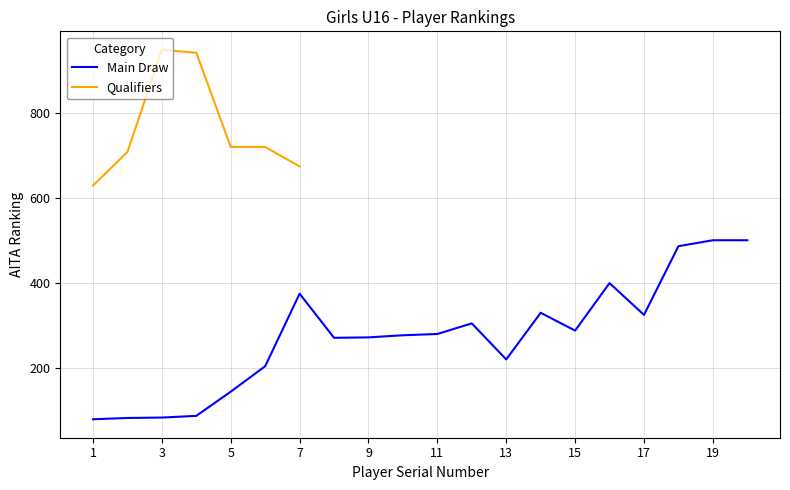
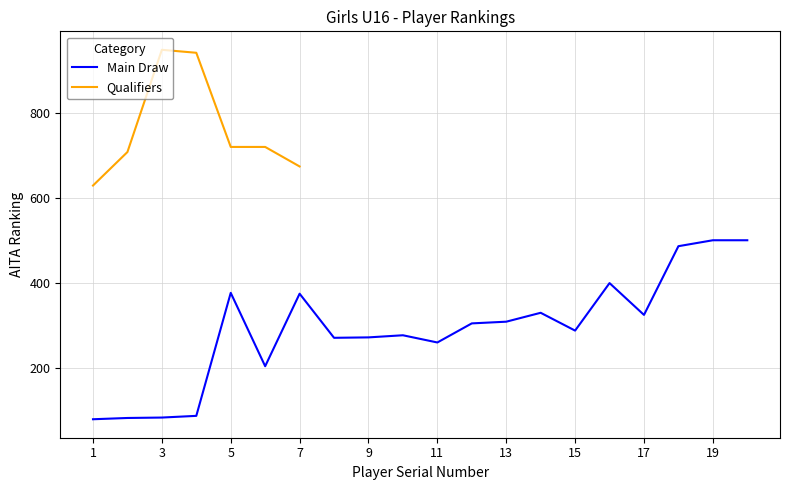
Main Draw, 5: 140 -> 380
Main Draw, 11: 280 -> 260
Main Draw, 13: 220 -> 310
